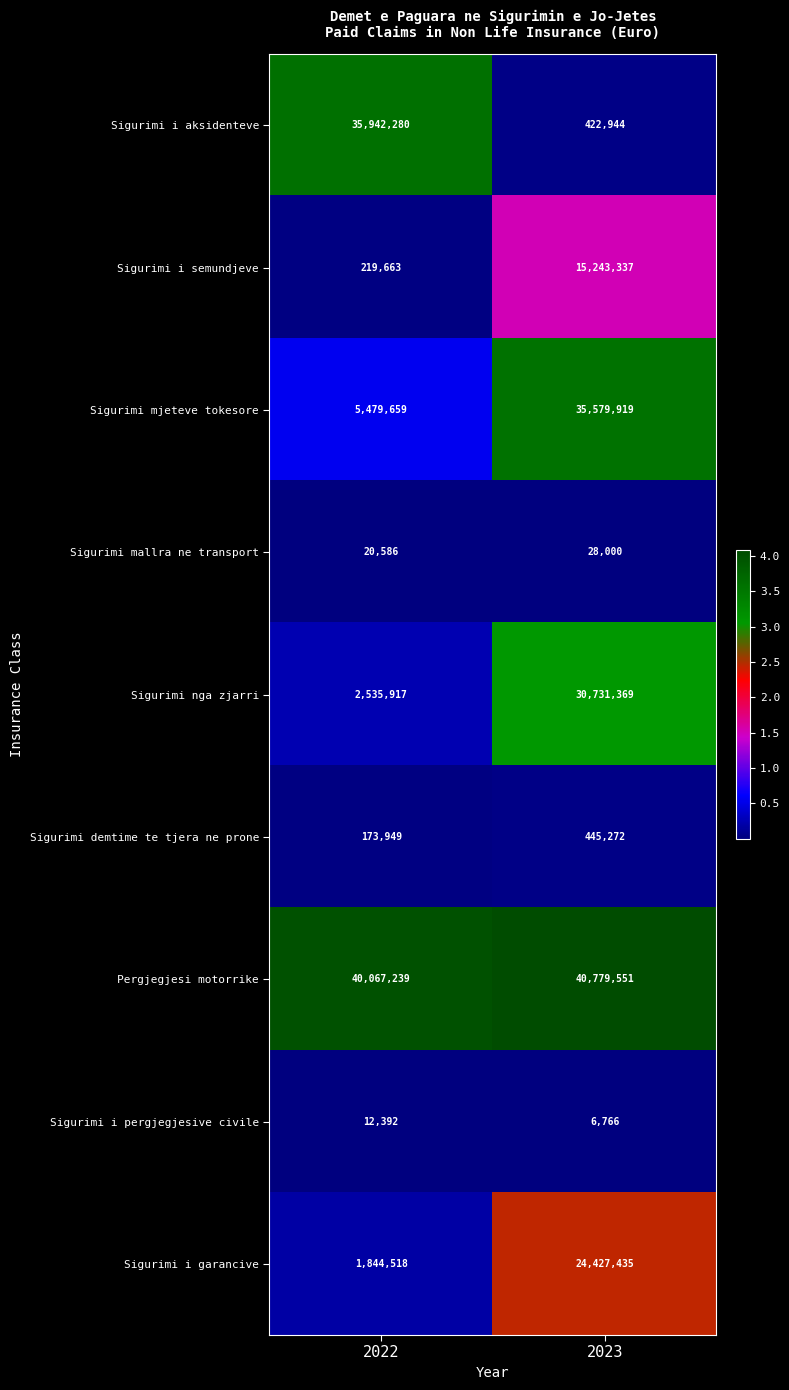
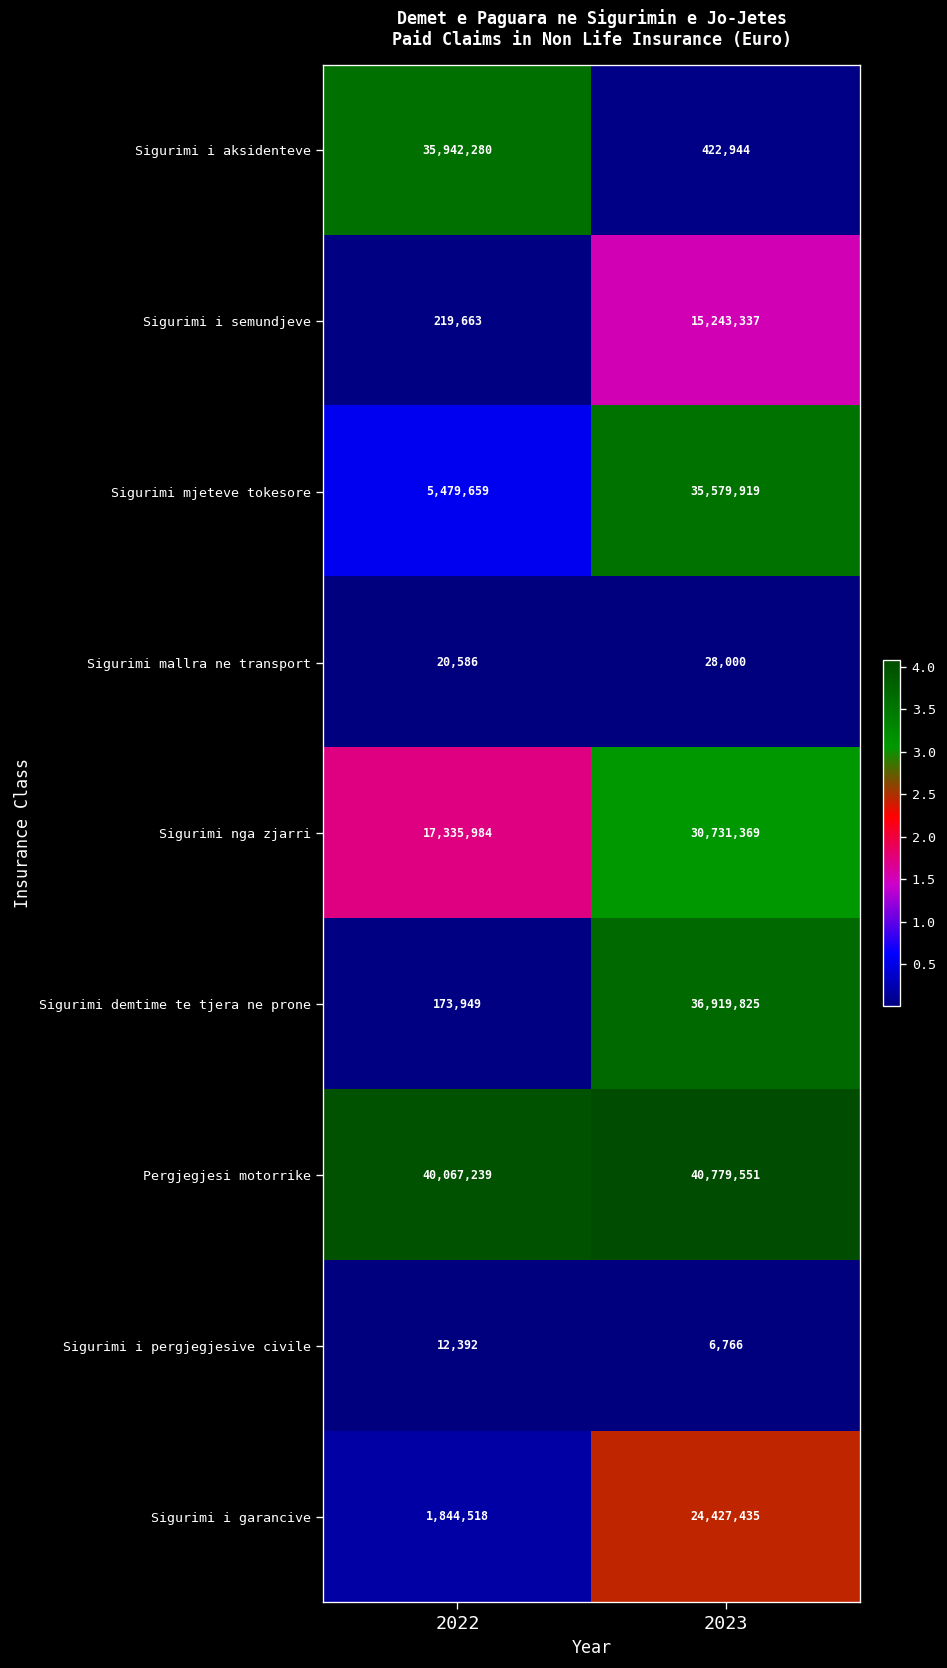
Sigurimi nga zjarri, 2022: 2,535,917 -> 17,335,984
Sigurimi demtime te tjera ne prone, 2023: 445,272 -> 36,919,825
